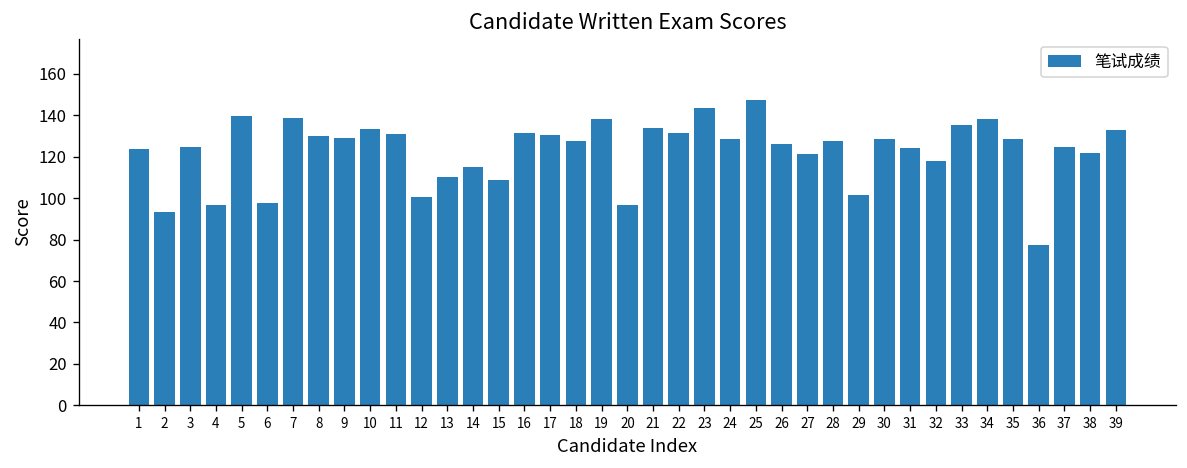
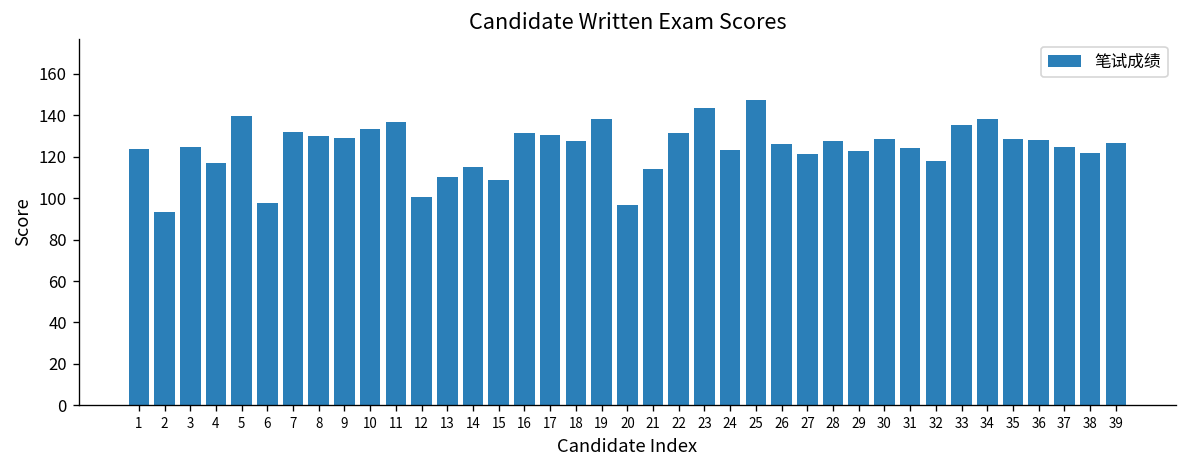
4: 97 -> 117
7: 139 -> 132
11: 131 -> 137
21: 134 -> 114
24: 128 -> 123
29: 102 -> 123
36: 78 -> 128
39: 133 -> 126
